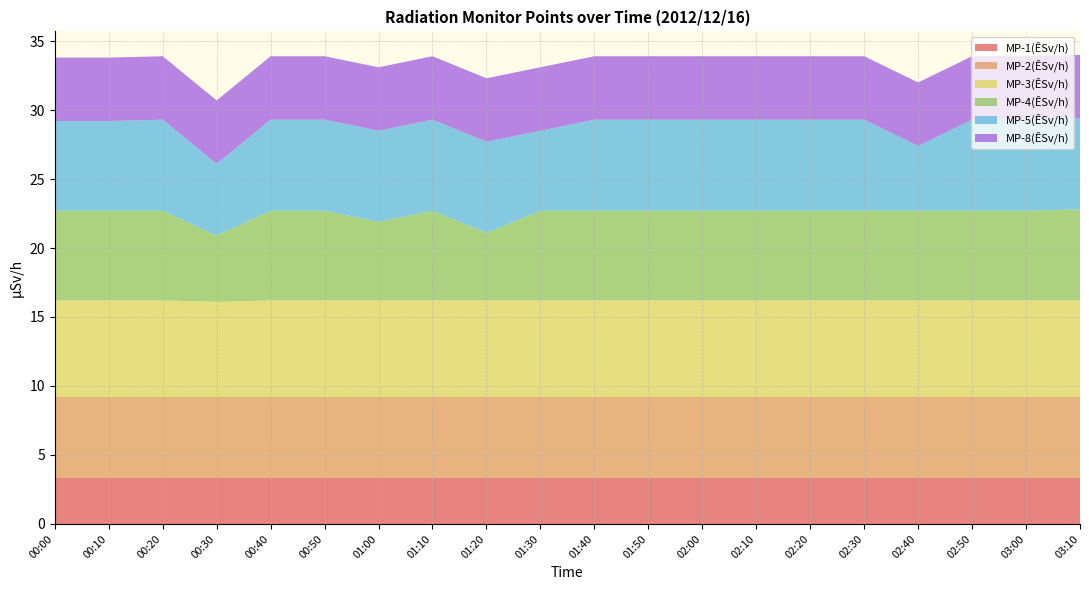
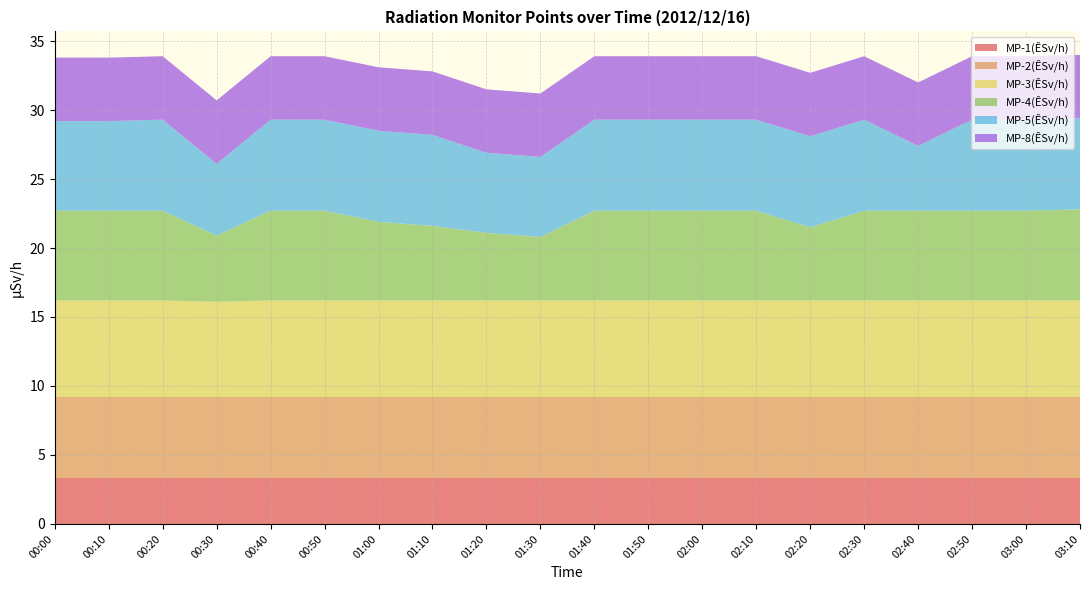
MP-4(ÊSv/h), 01:10: 6.5 -> 5.4
MP-5(ÊSv/h), 01:20: 6.6 -> 5.8
MP-4(ÊSv/h), 01:30: 6.5 -> 4.6
MP-4(ÊSv/h), 02:20: 6.5 -> 5.3
